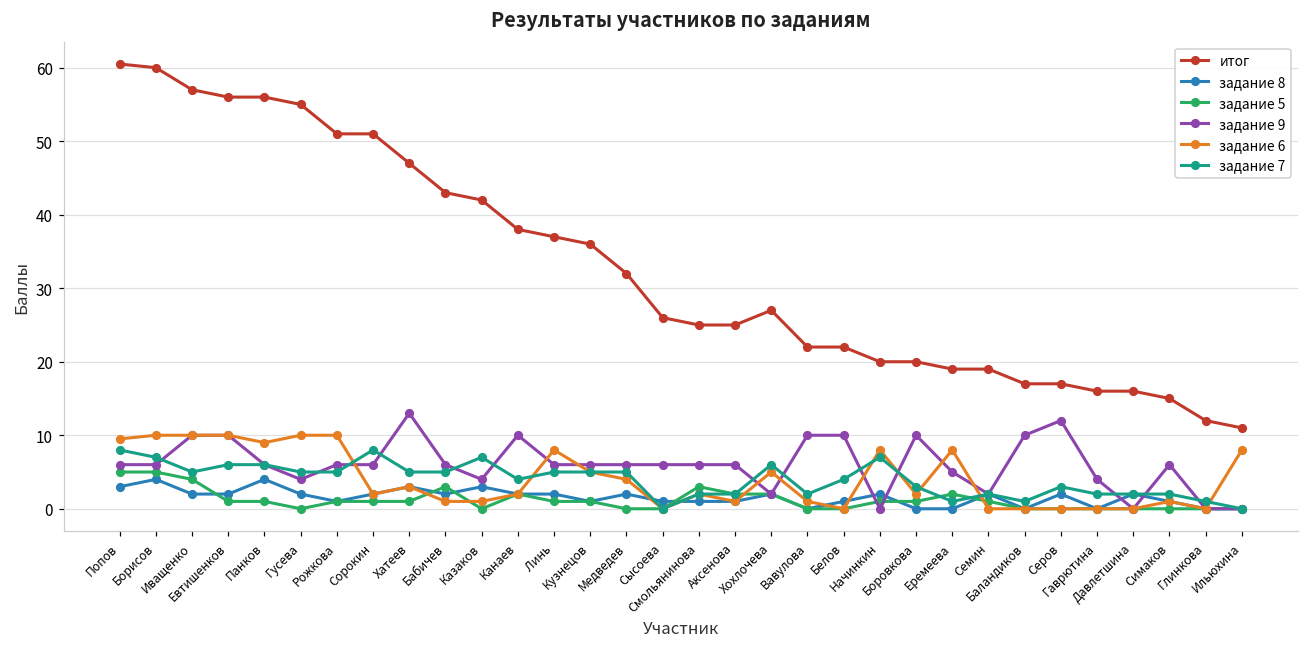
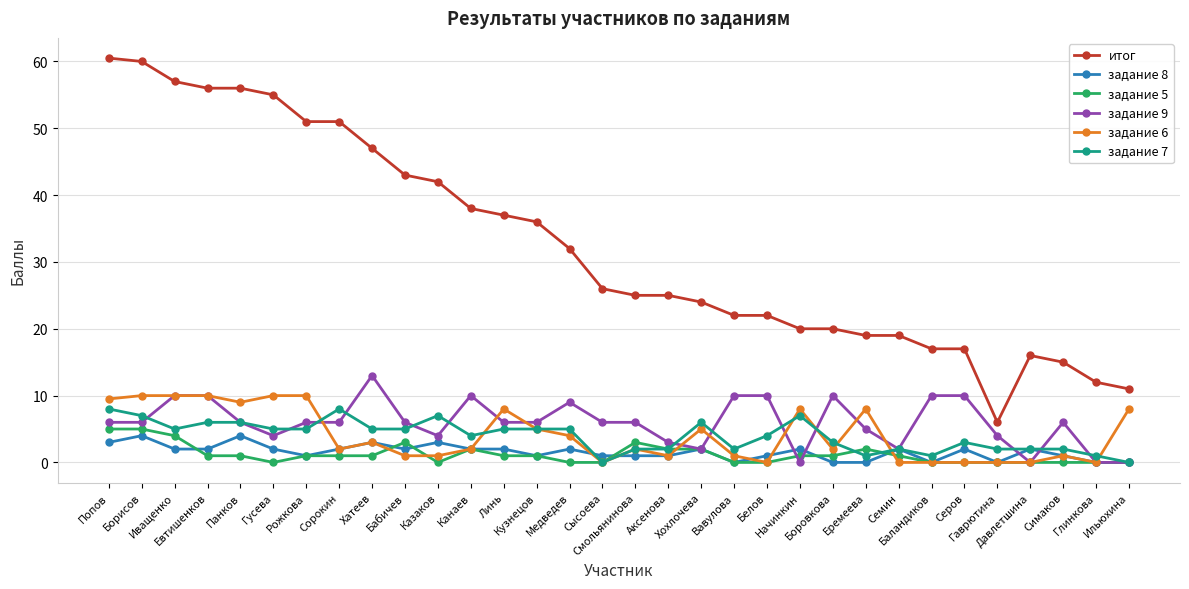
задание 9, Медведев: 6 -> 9
задание 9, Аксенова: 6 -> 3
итог, Хохлочева: 27 -> 24
задание 9, Серов: 12 -> 10
итог, Гаврютина: 16 -> 6
